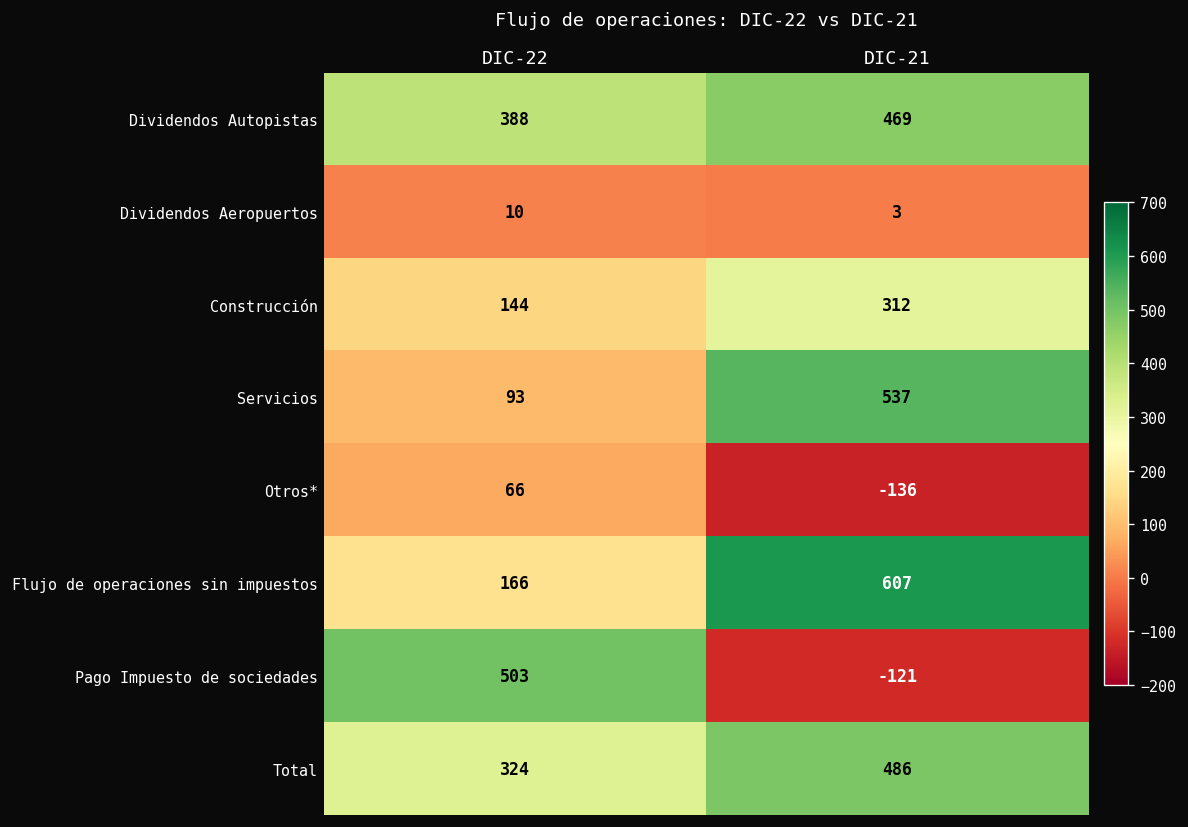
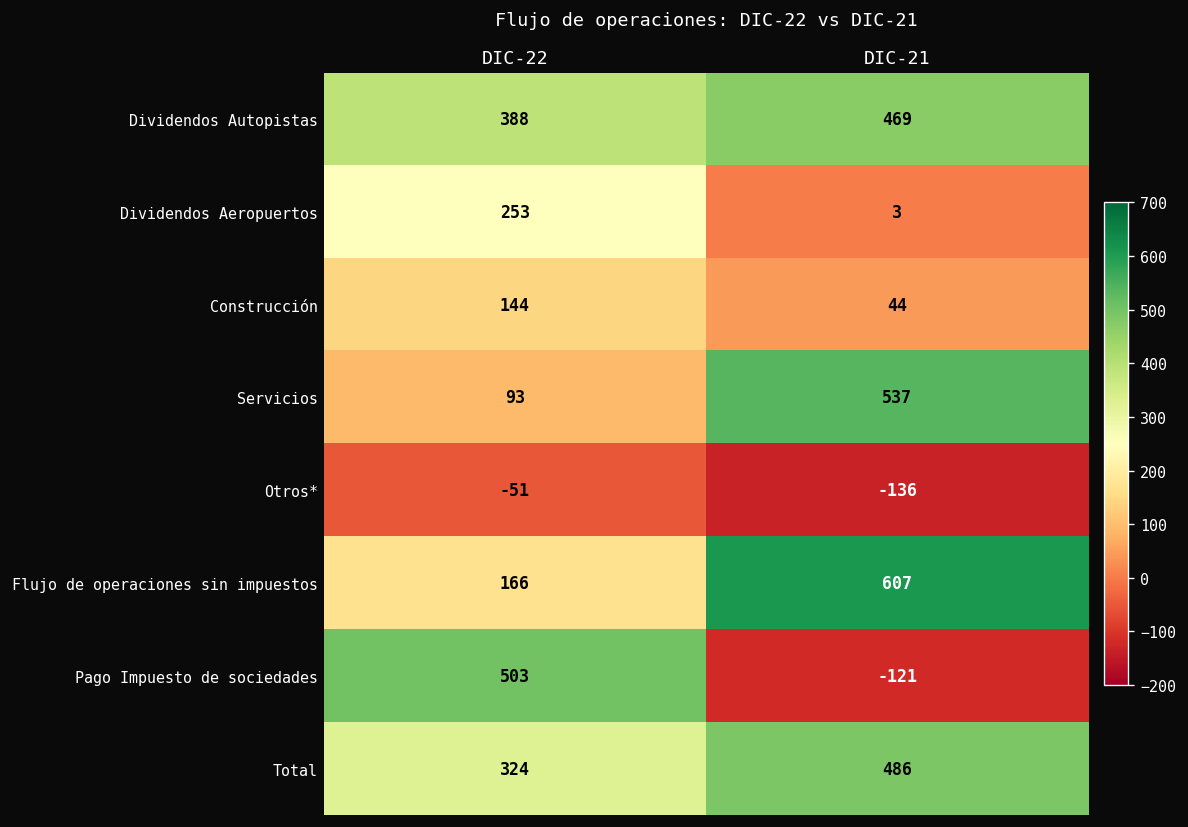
Dividendos Aeropuertos, DIC-22: 10 -> 253
Construcción, DIC-21: 312 -> 44
Otros*, DIC-22: 66 -> -51
